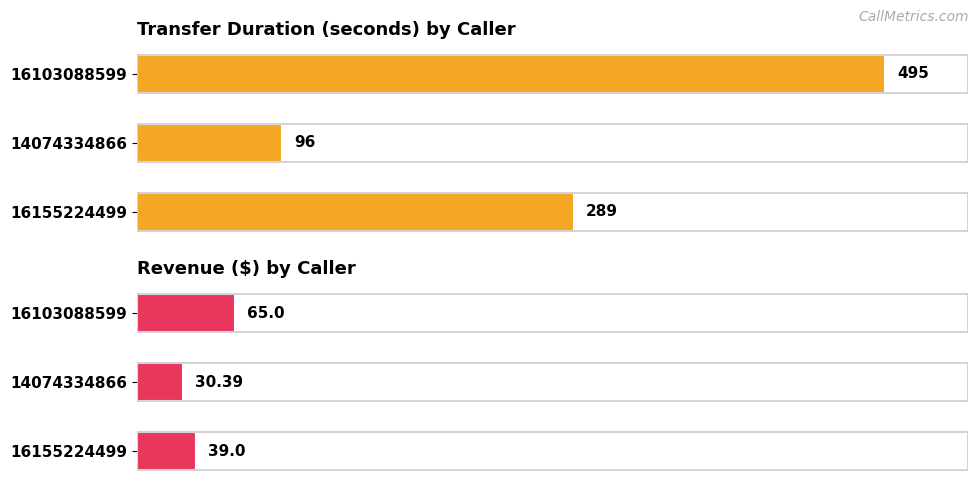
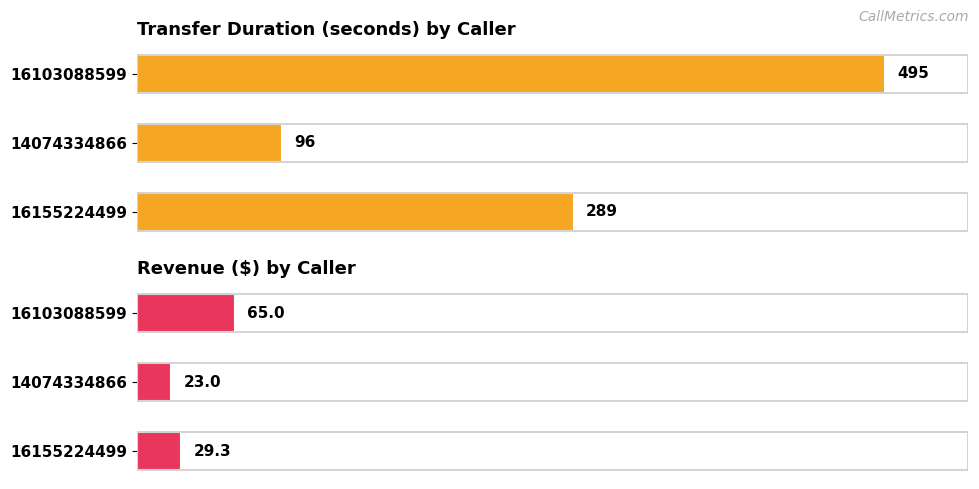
Revenue ($) by Caller, 14074334866: 30.39 -> 23.0
Revenue ($) by Caller, 16155224499: 39.0 -> 29.3
